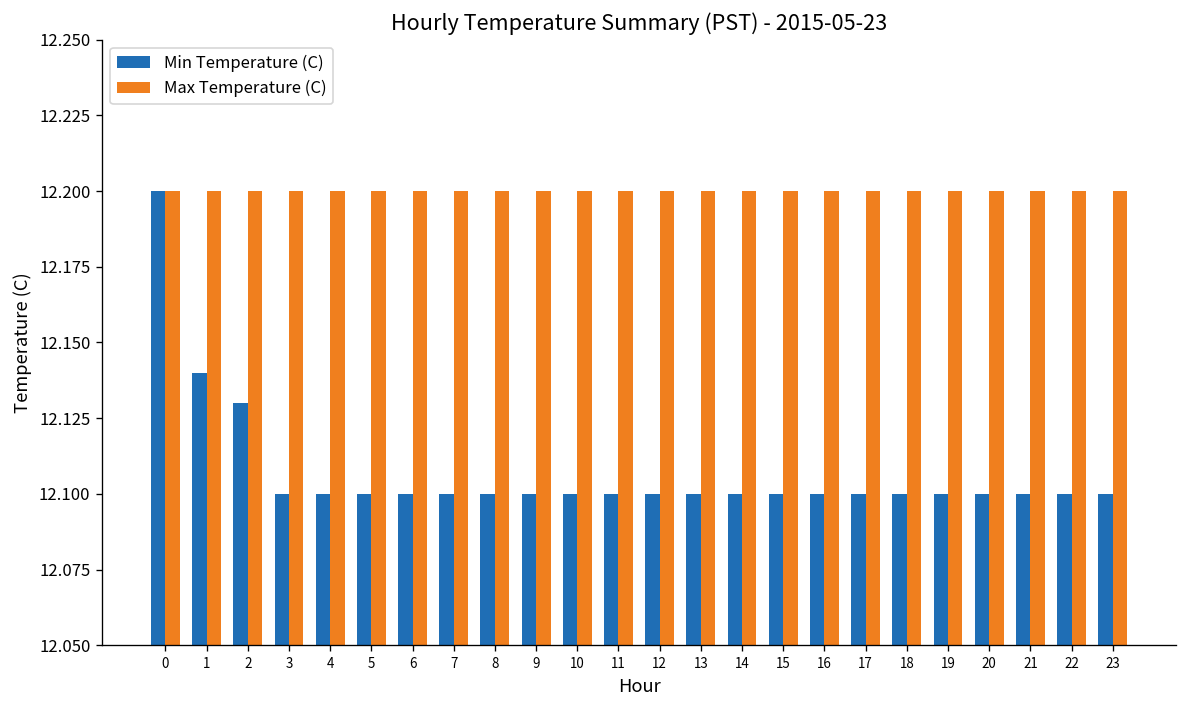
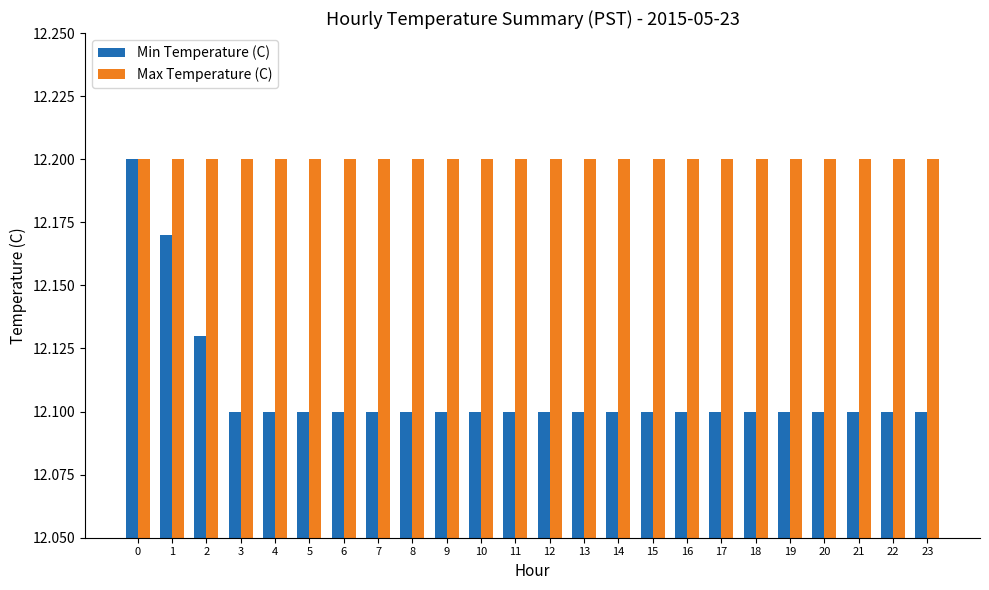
Min Temperature (C), 1: 12.14 -> 12.17
